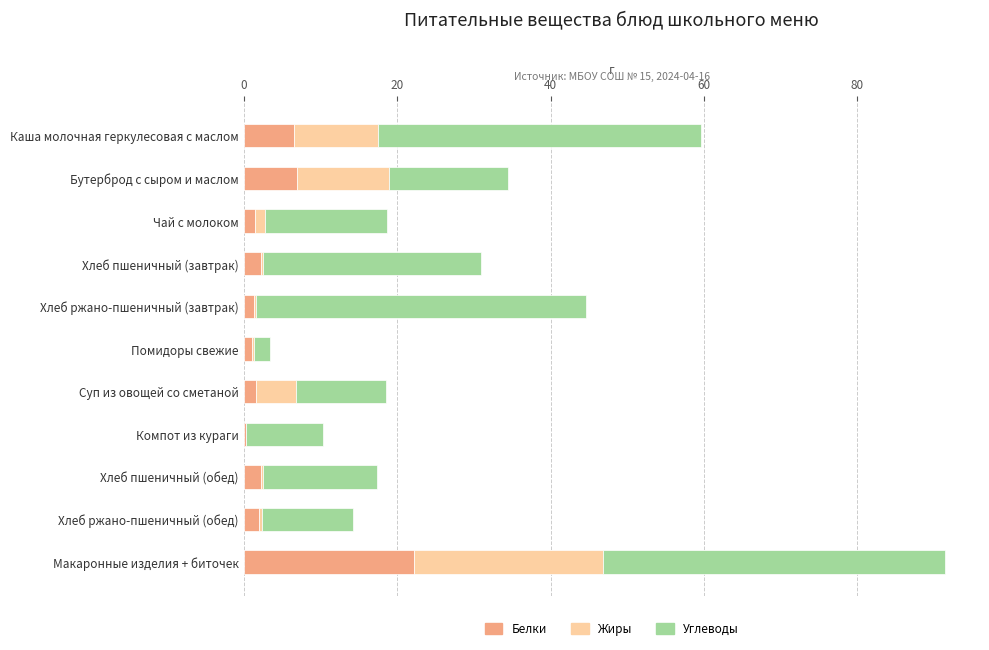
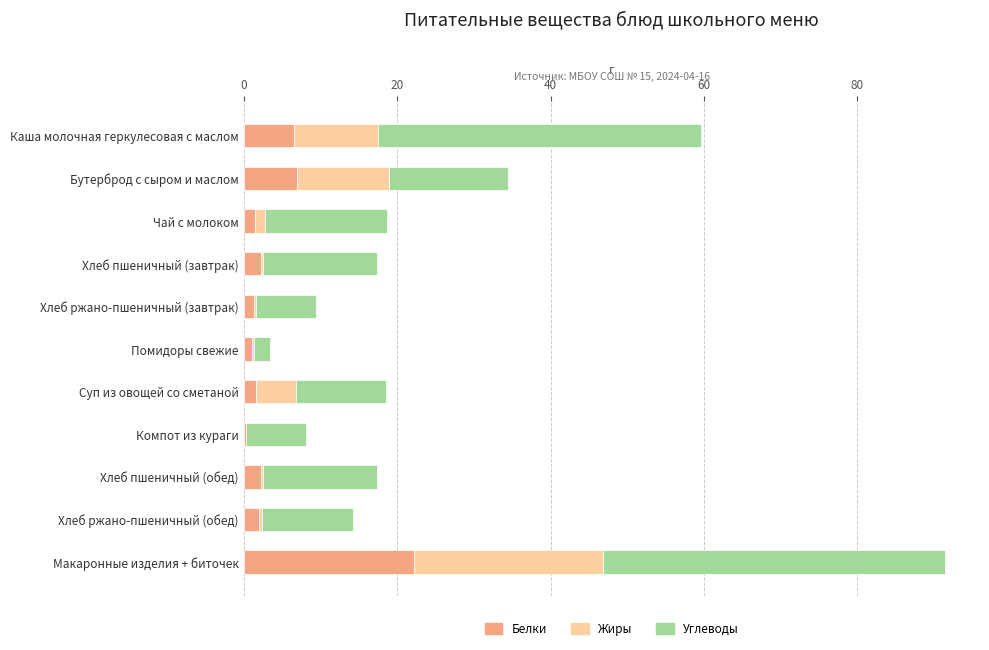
Углеводы, Хлеб пшеничный (завтрак): 28 -> 15
Углеводы, Хлеб ржано-пшеничный (завтрак): 43 -> 8
Углеводы, Компот из кураги: 10 -> 8
